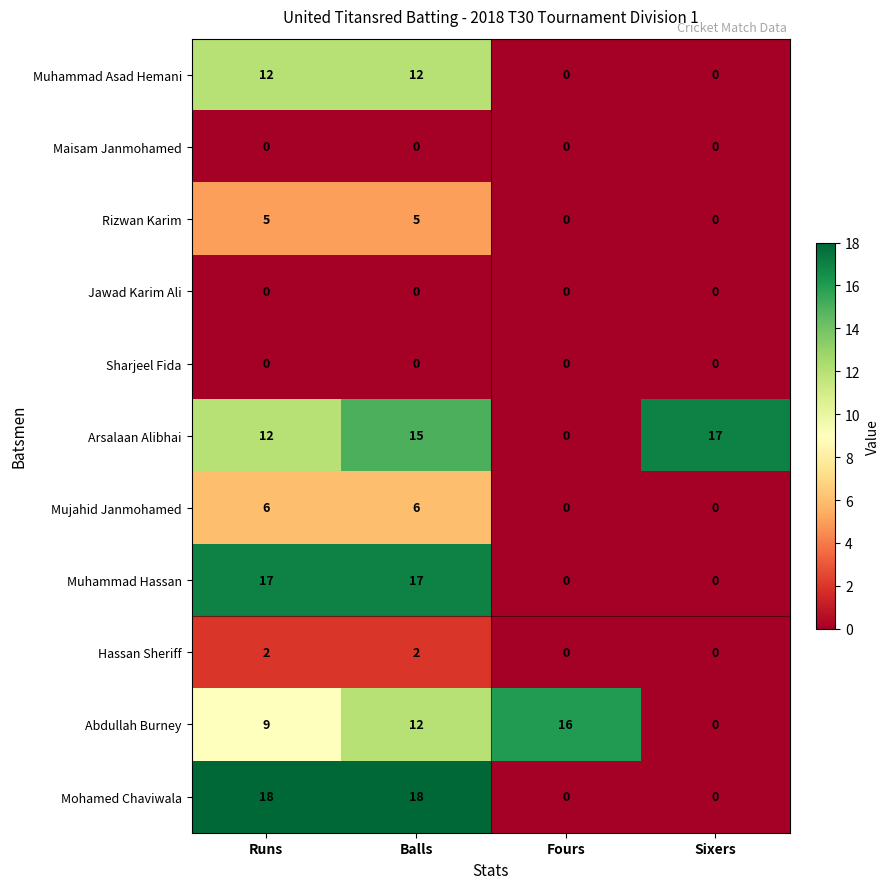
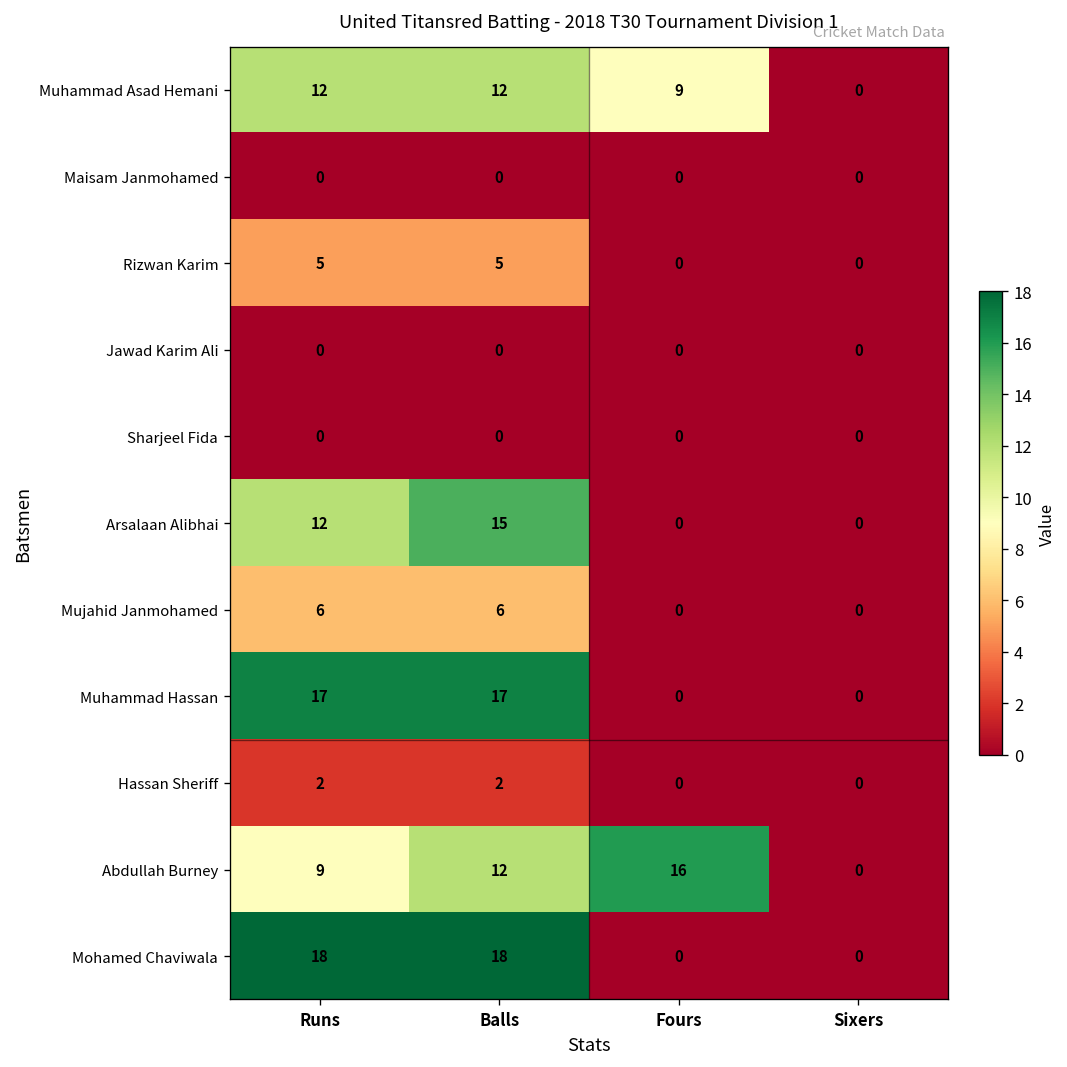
Muhammad Asad Hemani, Fours: 0 -> 9
Arsalaan Alibhai, Sixers: 17 -> 0
